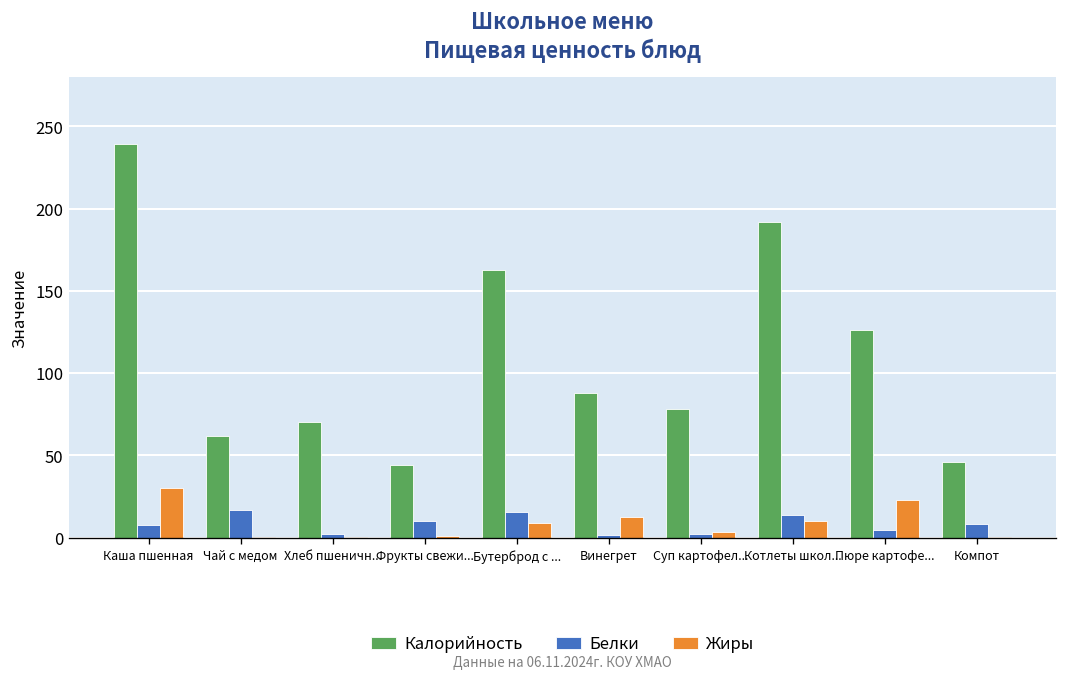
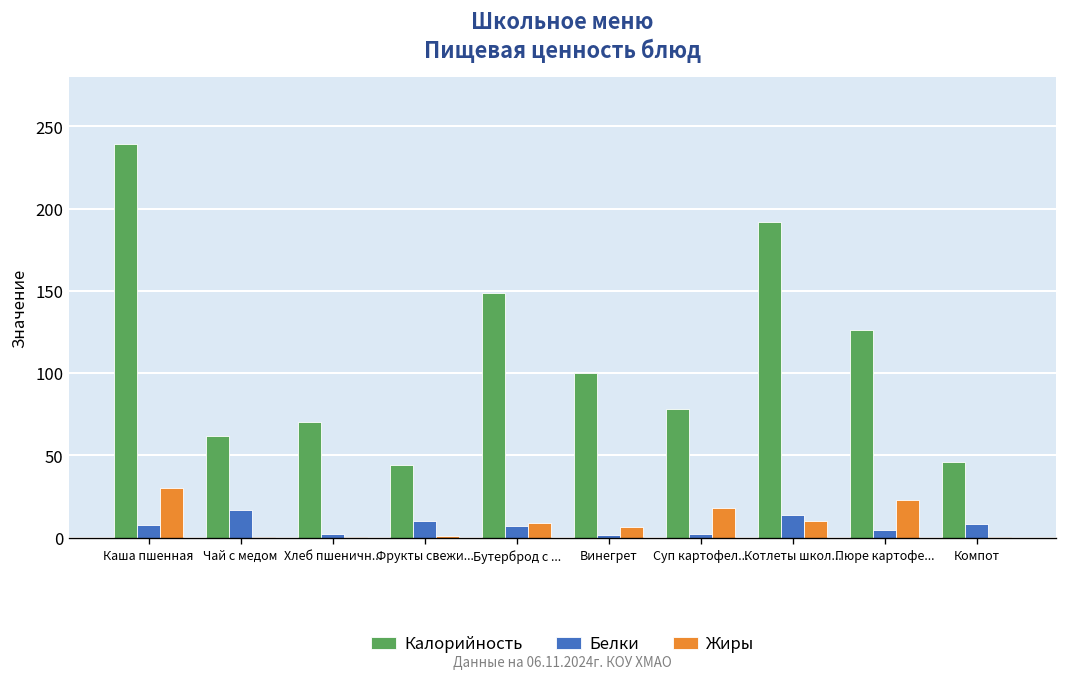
Калорийность, Бутерброд с ...: 163 -> 149
Белки, Бутерброд с ...: 15 -> 7
Калорийность, Винегрет: 88 -> 100
Жиры, Винегрет: 12 -> 6
Жиры, Суп картофел...: 3 -> 18
